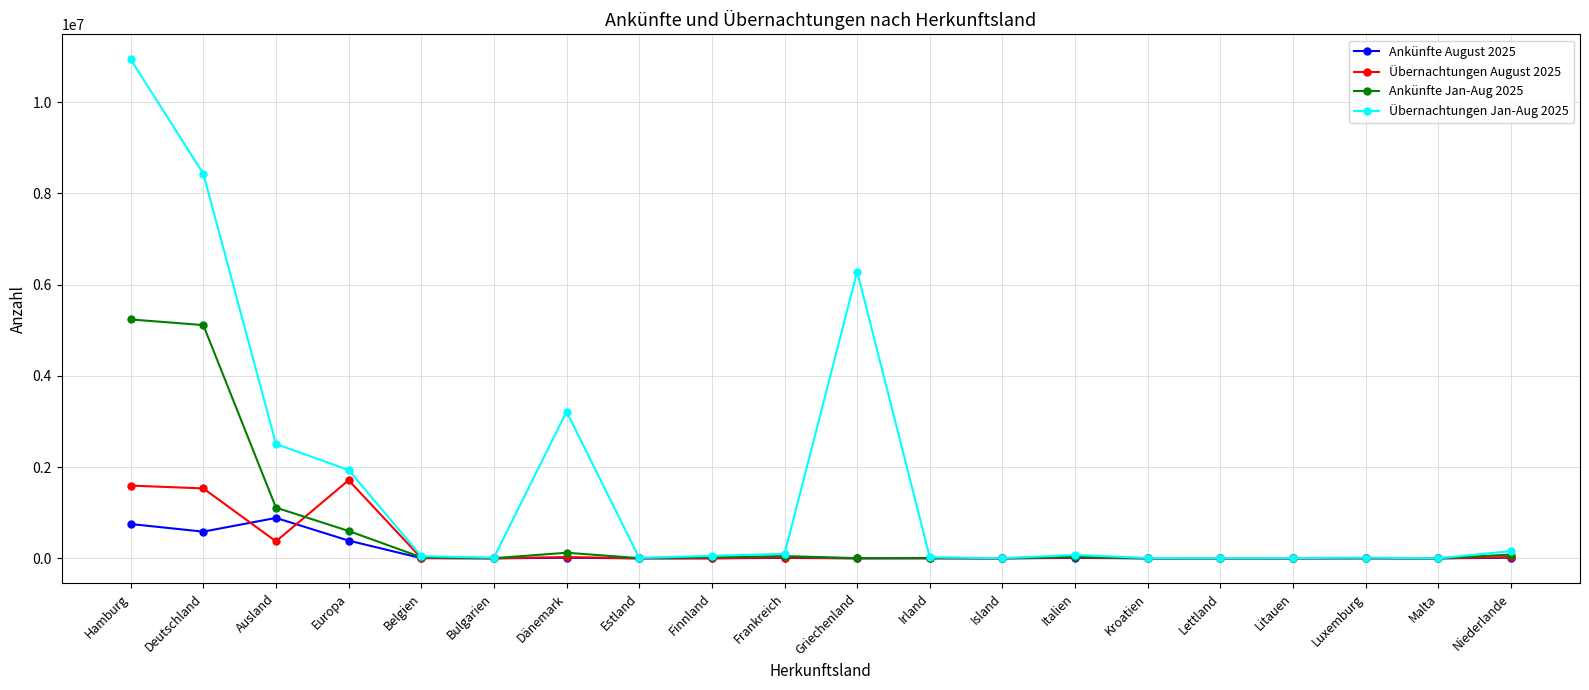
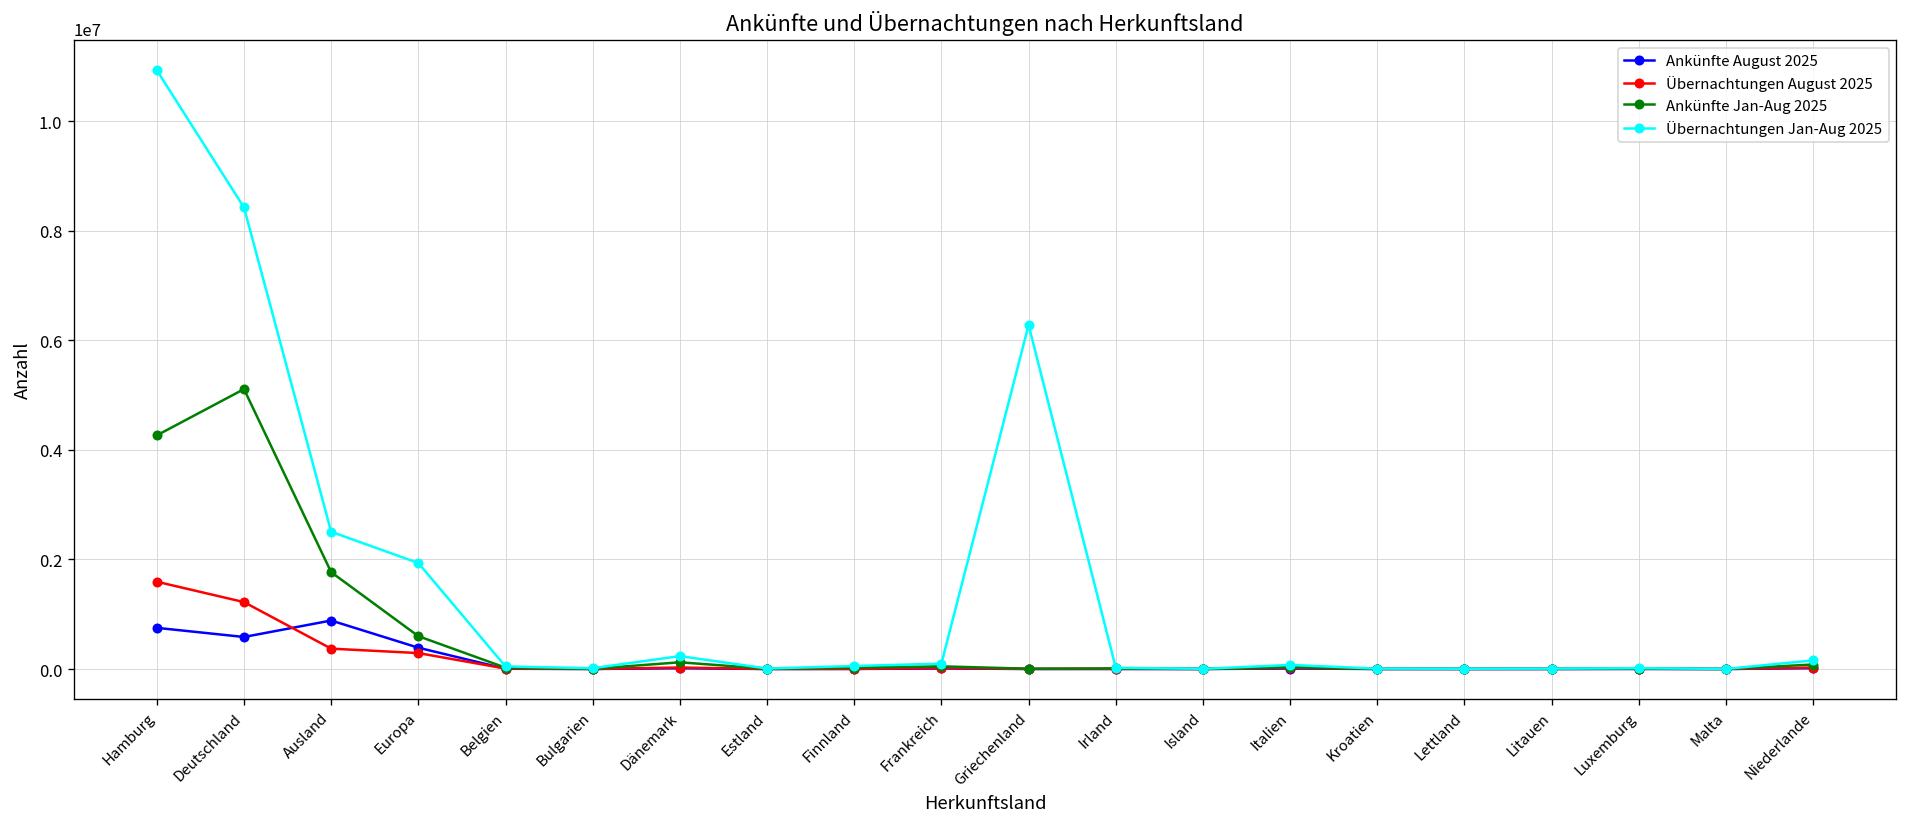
Ankünfte Jan-Aug 2025, Hamburg: 5200000 -> 4300000
Übernachtungen August 2025, Deutschland: 1500000 -> 1200000
Ankünfte Jan-Aug 2025, Ausland: 1100000 -> 1800000
Übernachtungen August 2025, Europa: 1700000 -> 300000
Übernachtungen Jan-Aug 2025, Dänemark: 3200000 -> 200000
